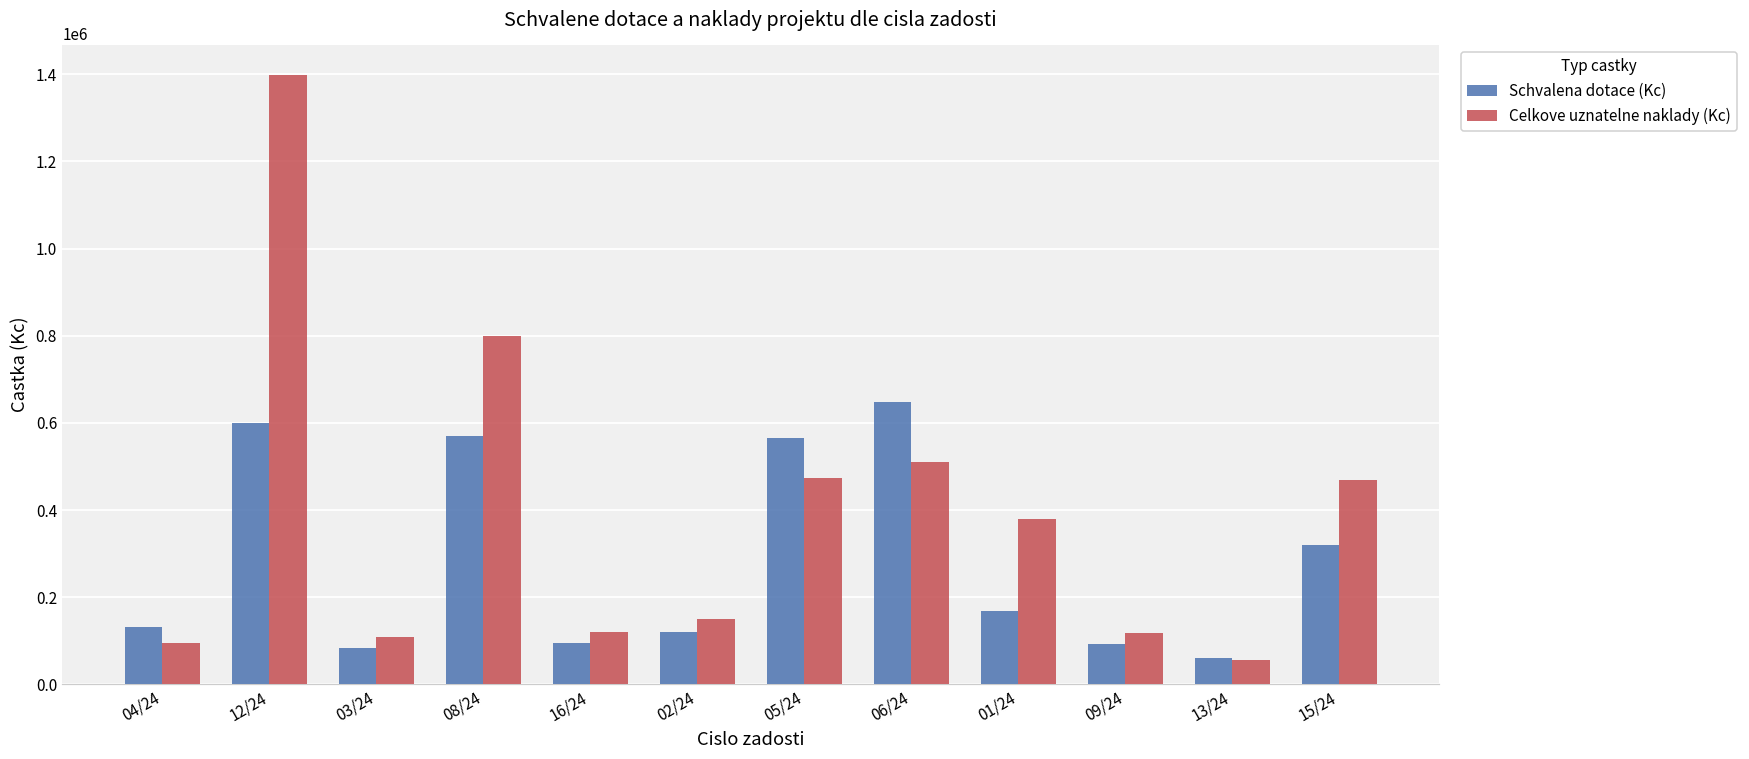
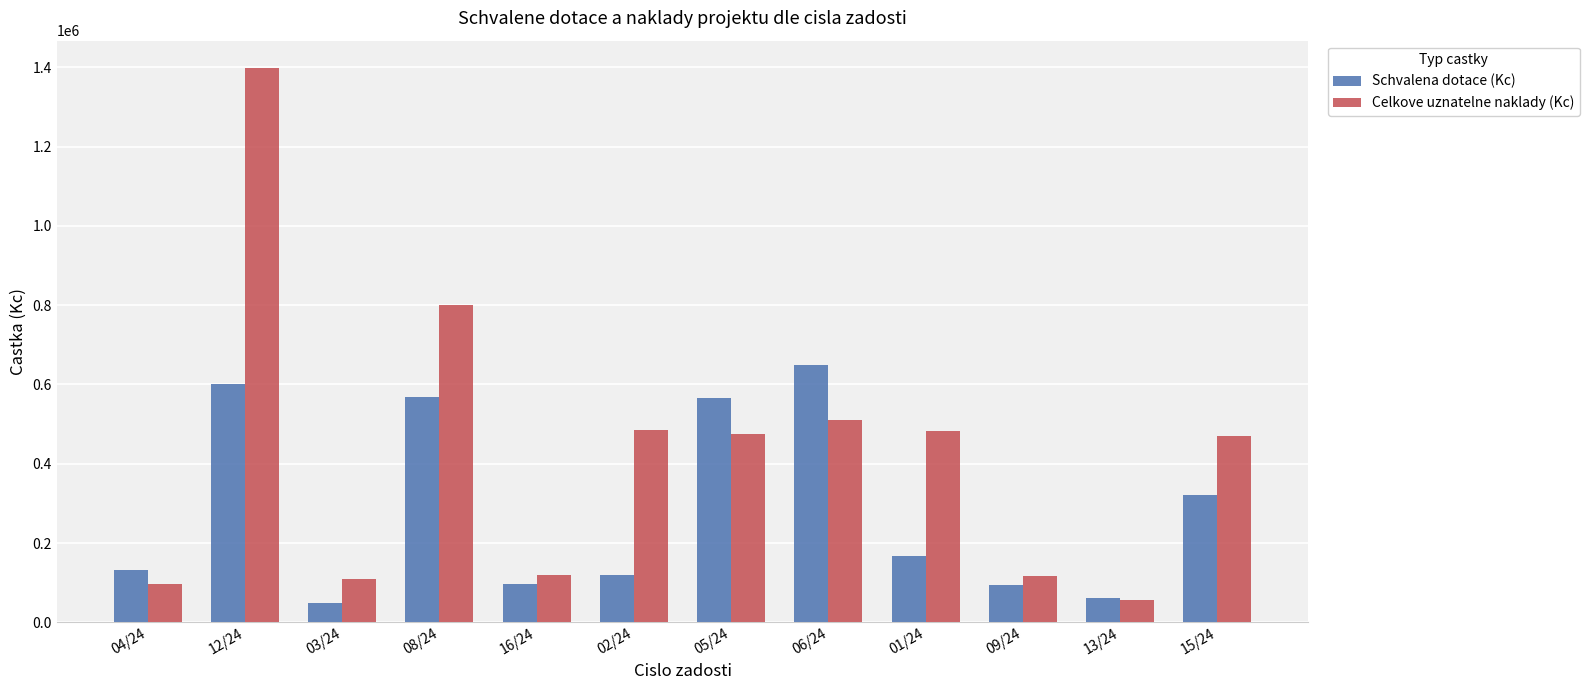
Schvalena dotace (Kc), 03/24: 80000 -> 50000
Celkove uznatelne naklady (Kc), 02/24: 150000 -> 490000
Celkove uznatelne naklady (Kc), 01/24: 380000 -> 480000
